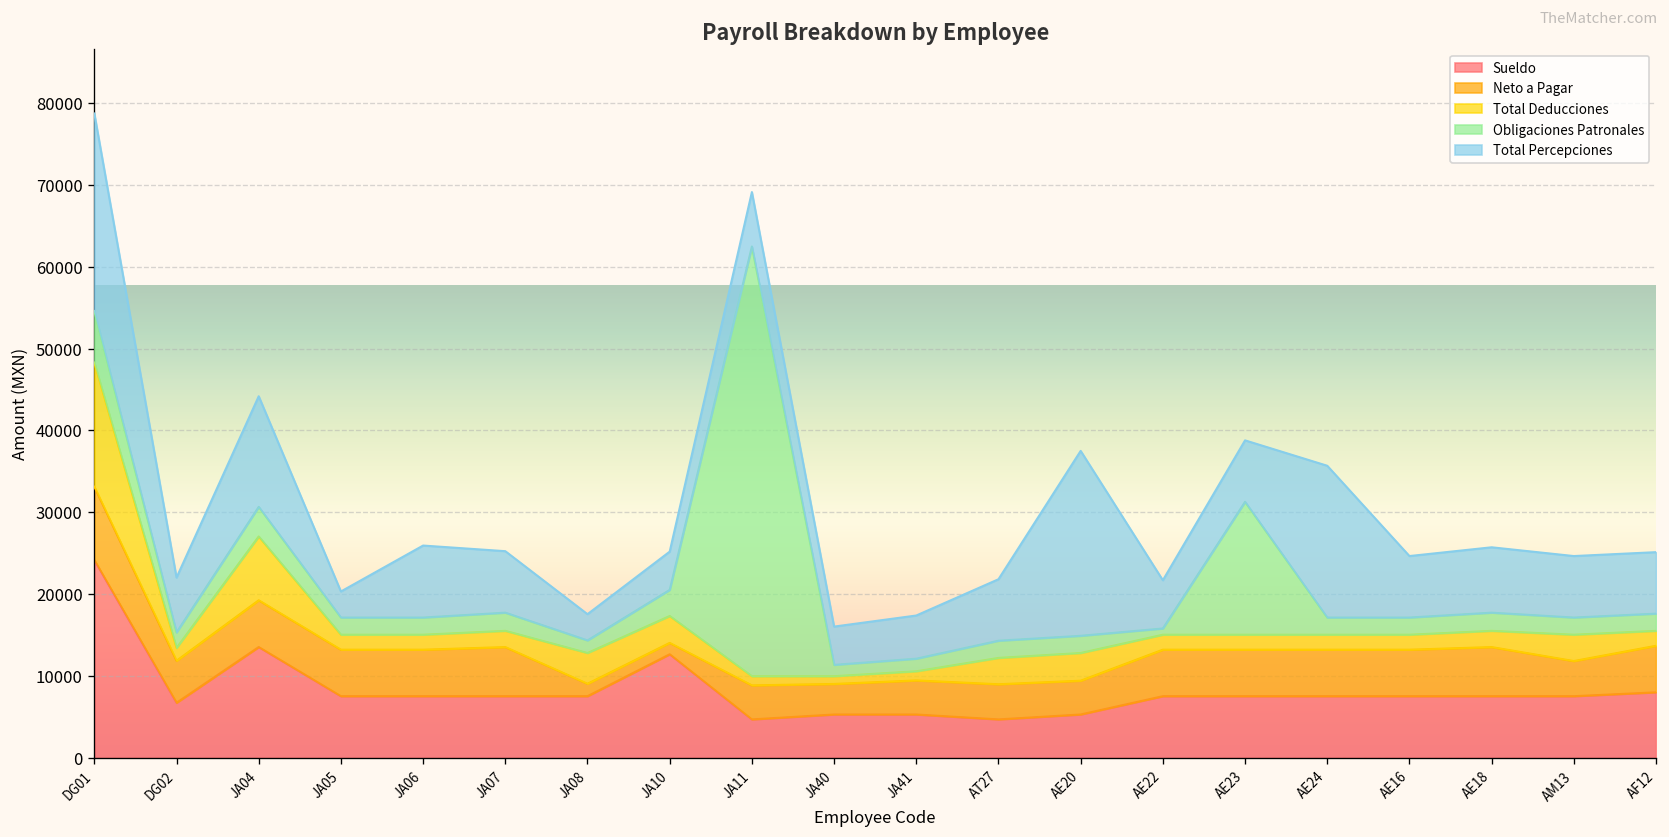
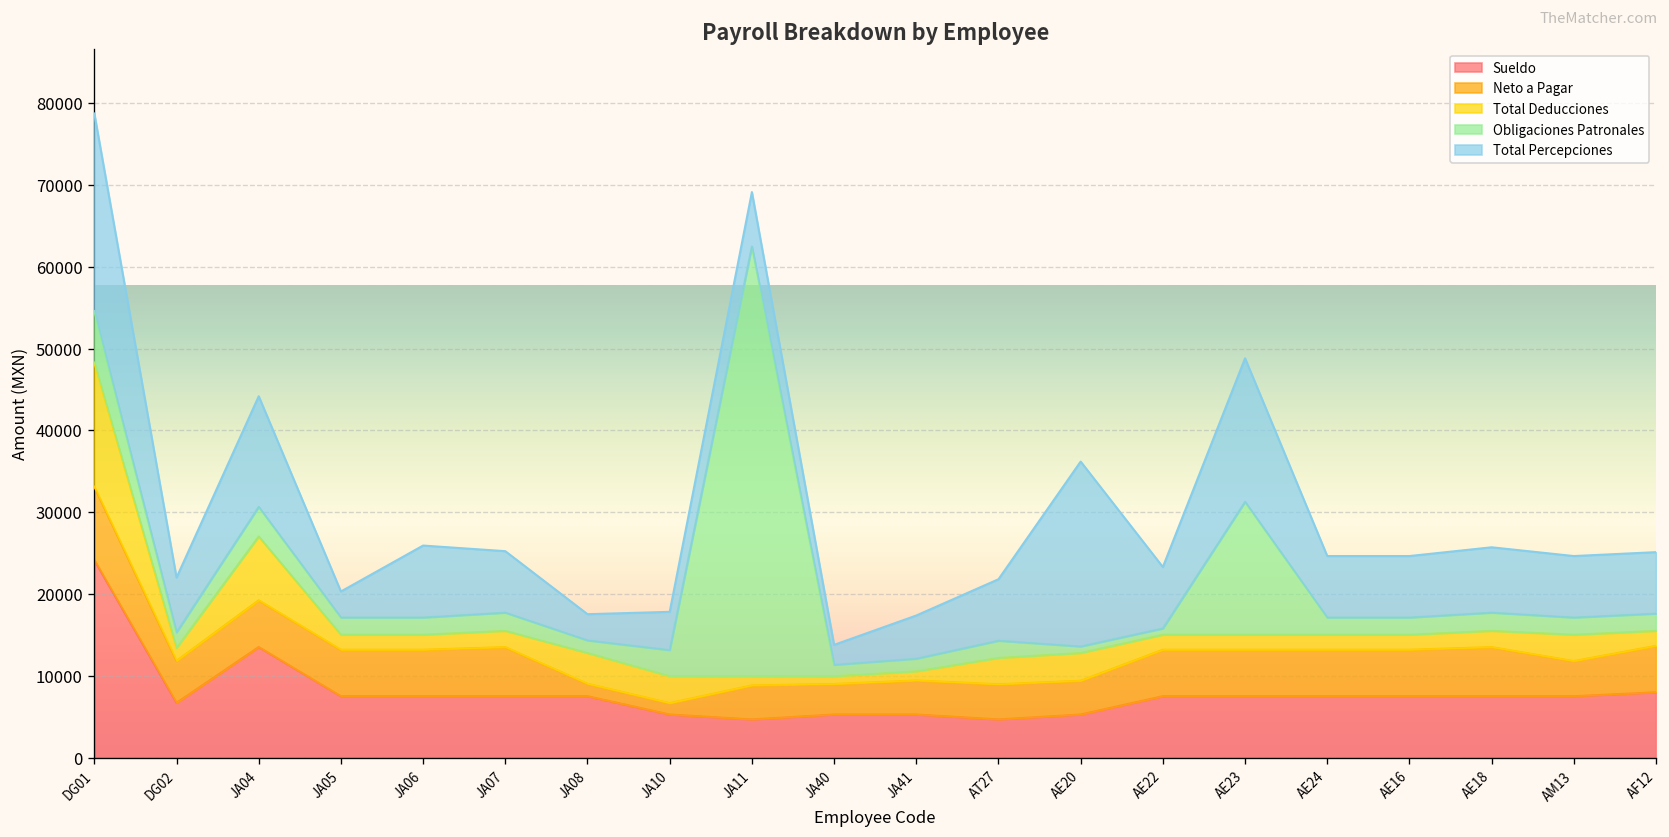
Sueldo, JA10: 13000 -> 5000
Total Percepciones, JA40: 5000 -> 2000
Obligaciones Patronales, AE20: 2000 -> 1000
Total Percepciones, AE22: 6000 -> 8000
Total Percepciones, AE23: 8000 -> 18000
Total Percepciones, AE24: 19000 -> 8000
